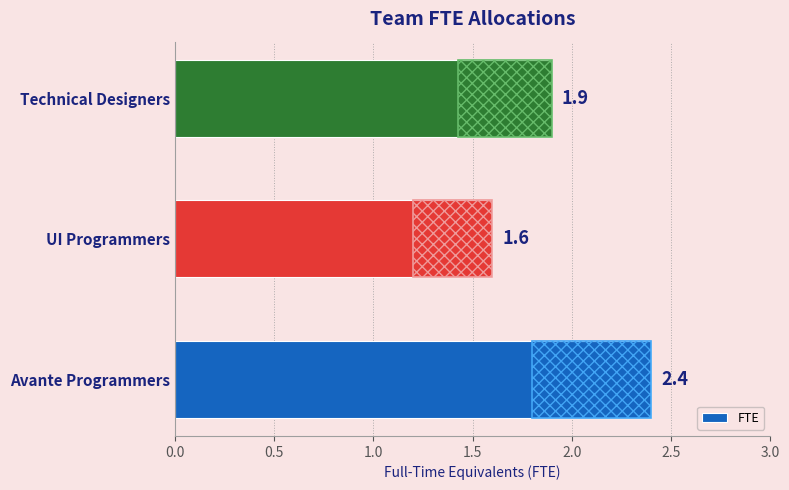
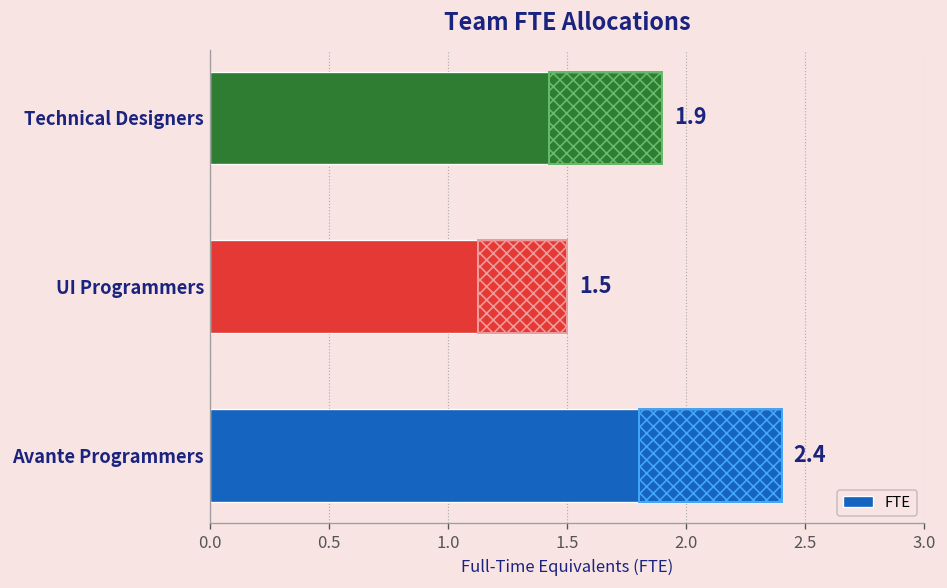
FTE, UI Programmers: 1.6 -> 1.5
